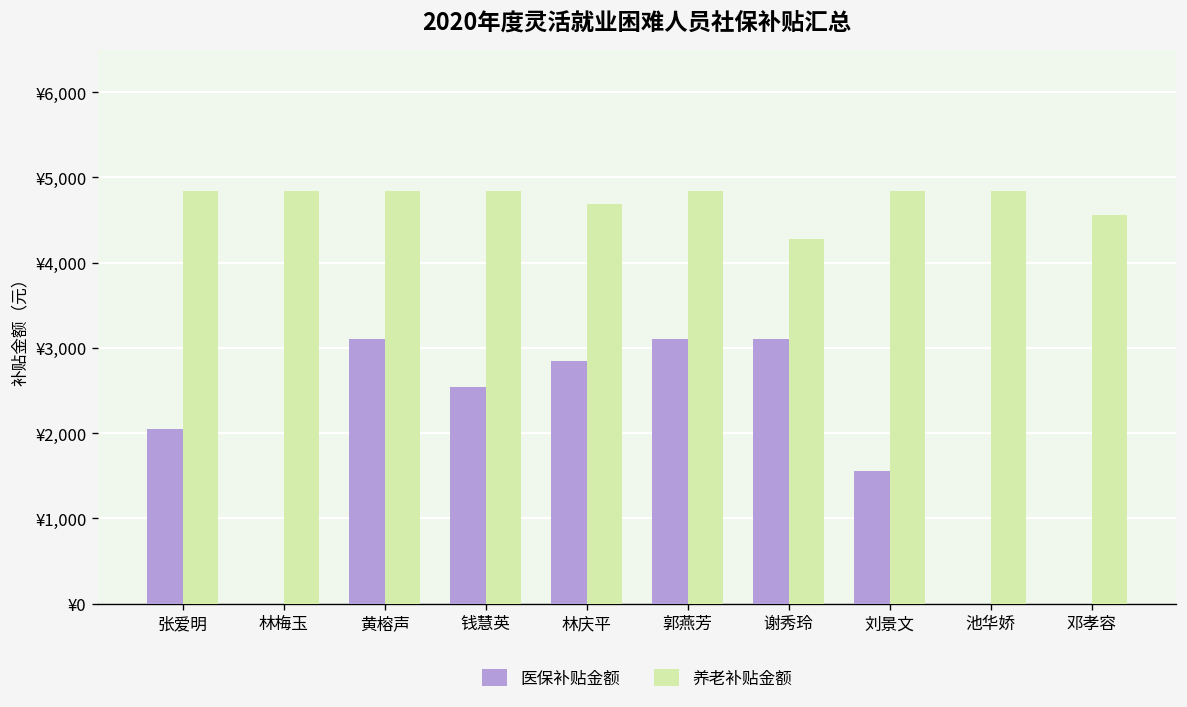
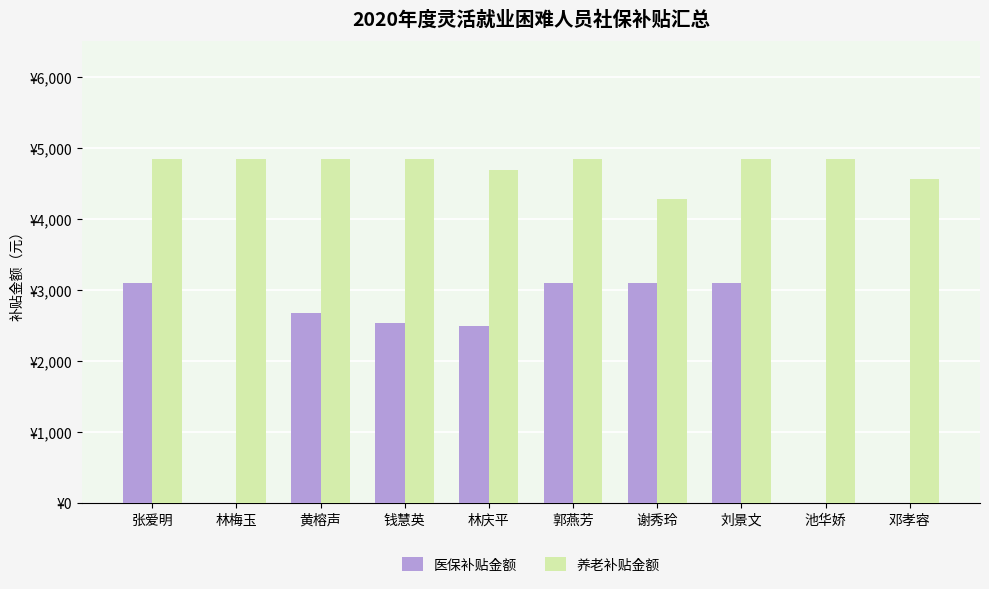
医保补贴金额, 张爱明: ¥2,100 -> ¥3,100
医保补贴金额, 黄榕声: ¥3,100 -> ¥2,700
医保补贴金额, 林庆平: ¥2,800 -> ¥2,500
医保补贴金额, 刘景文: ¥1,600 -> ¥3,100
